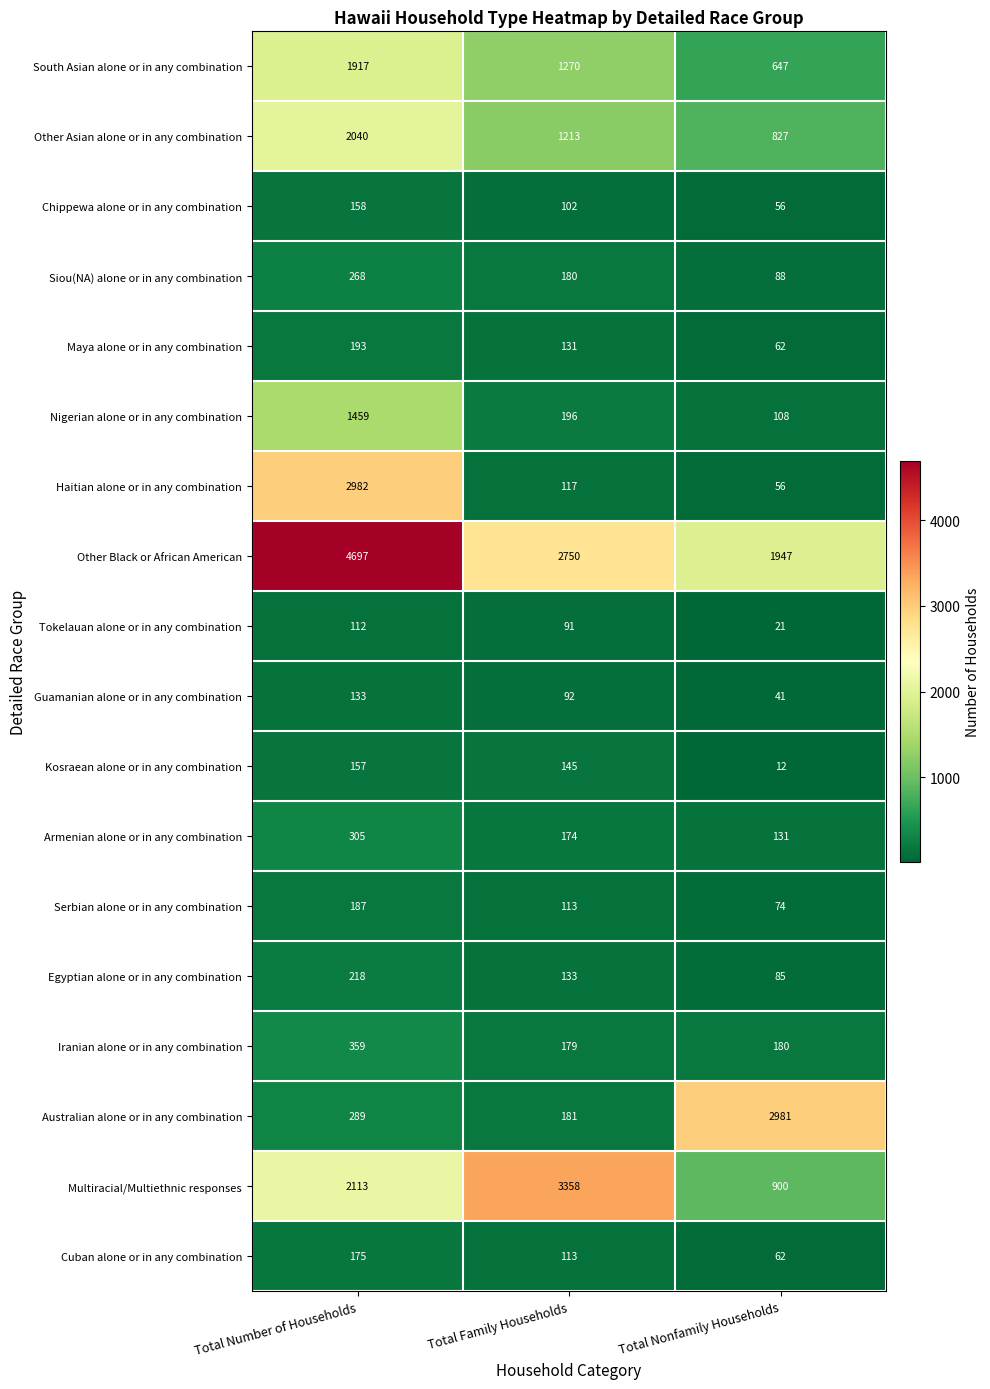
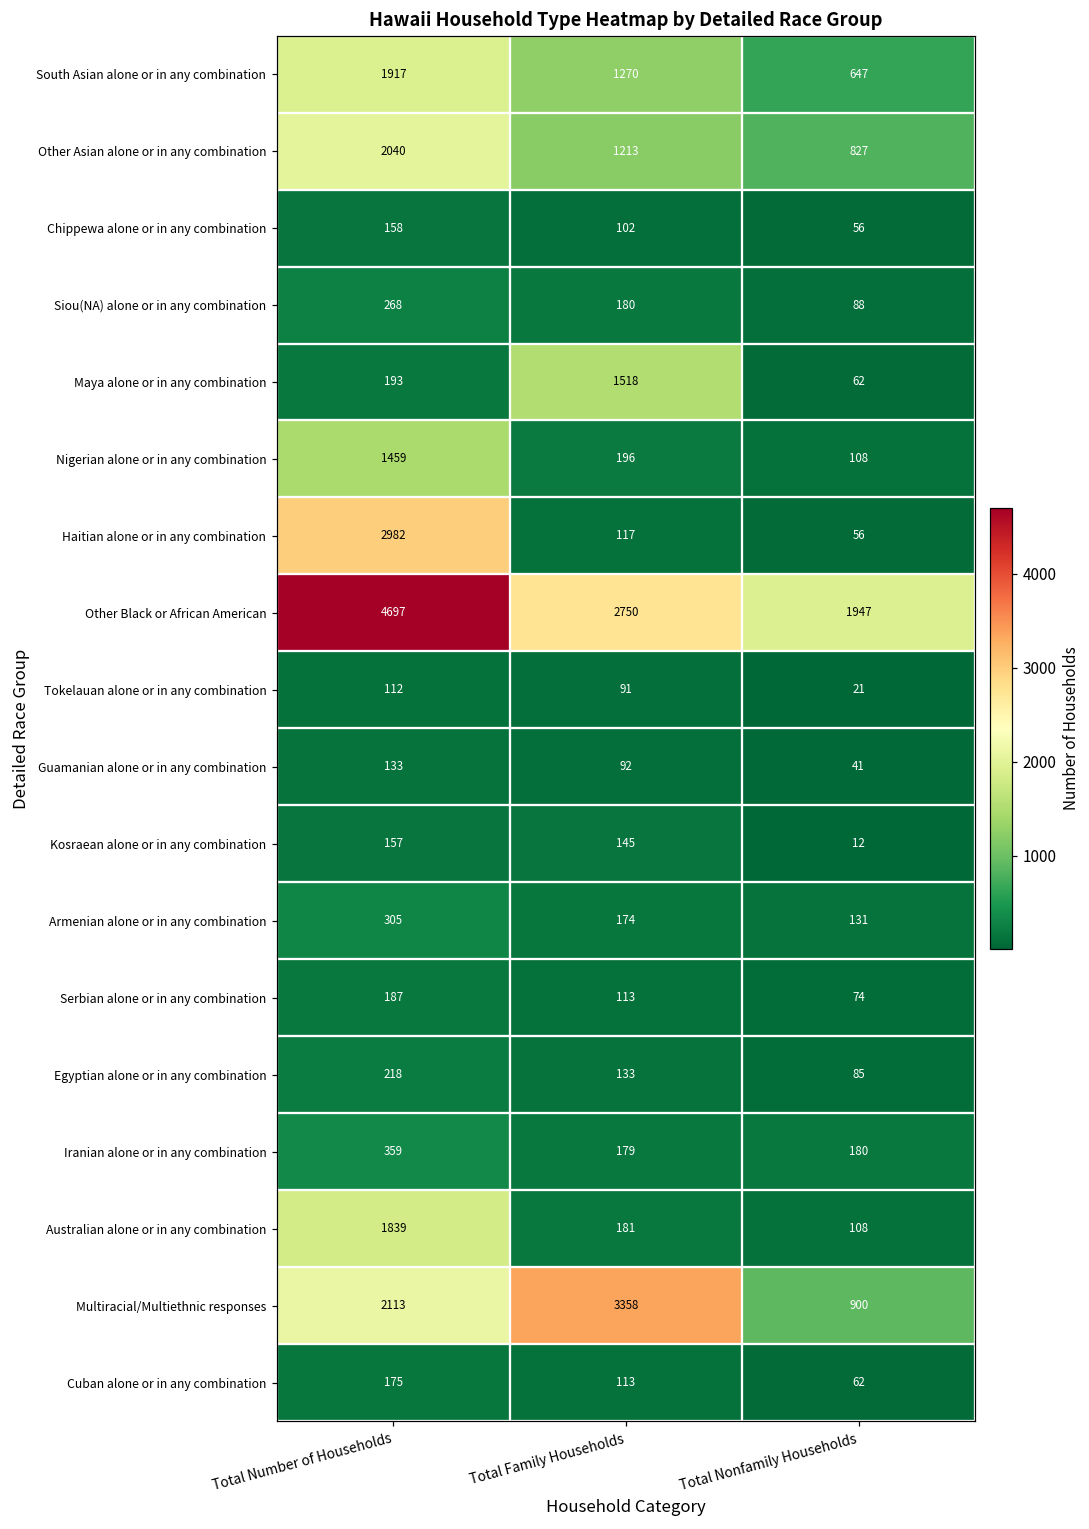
Maya alone or in any combination, Total Family Households: 131 -> 1518
Australian alone or in any combination, Total Number of Households: 289 -> 1839
Australian alone or in any combination, Total Nonfamily Households: 2981 -> 108
